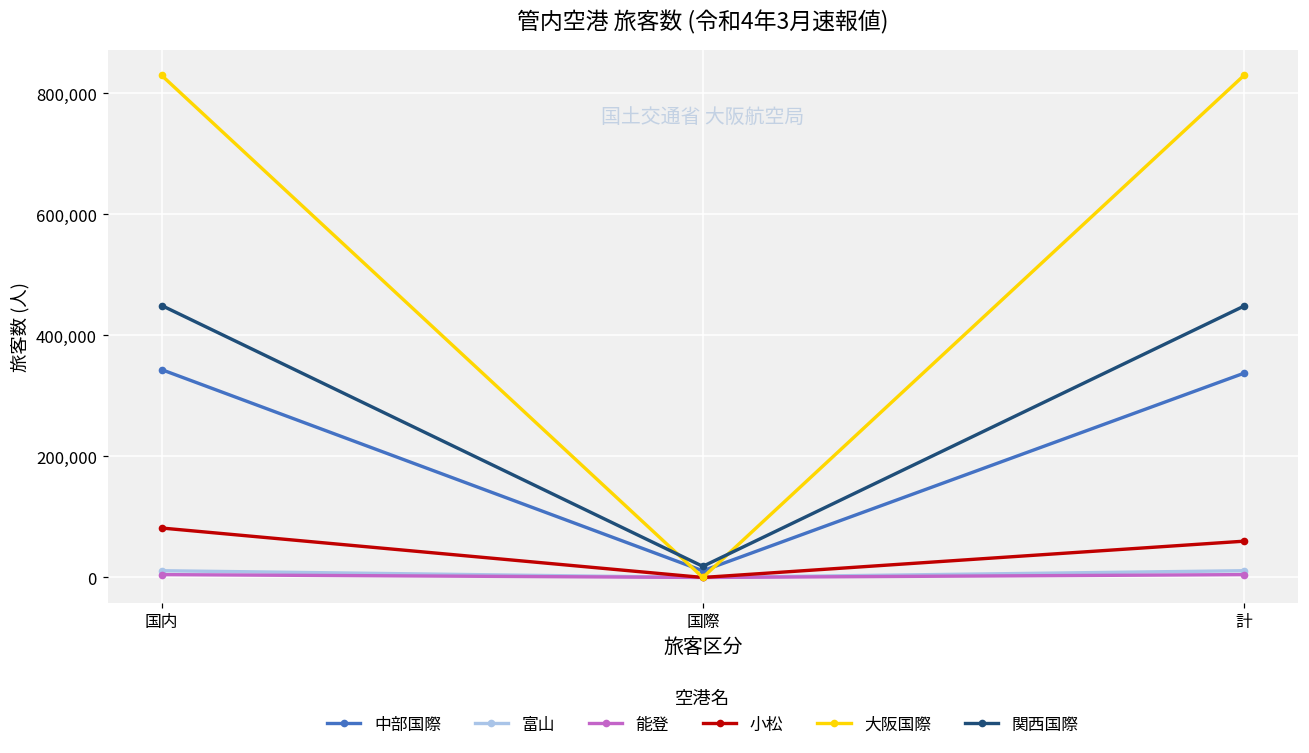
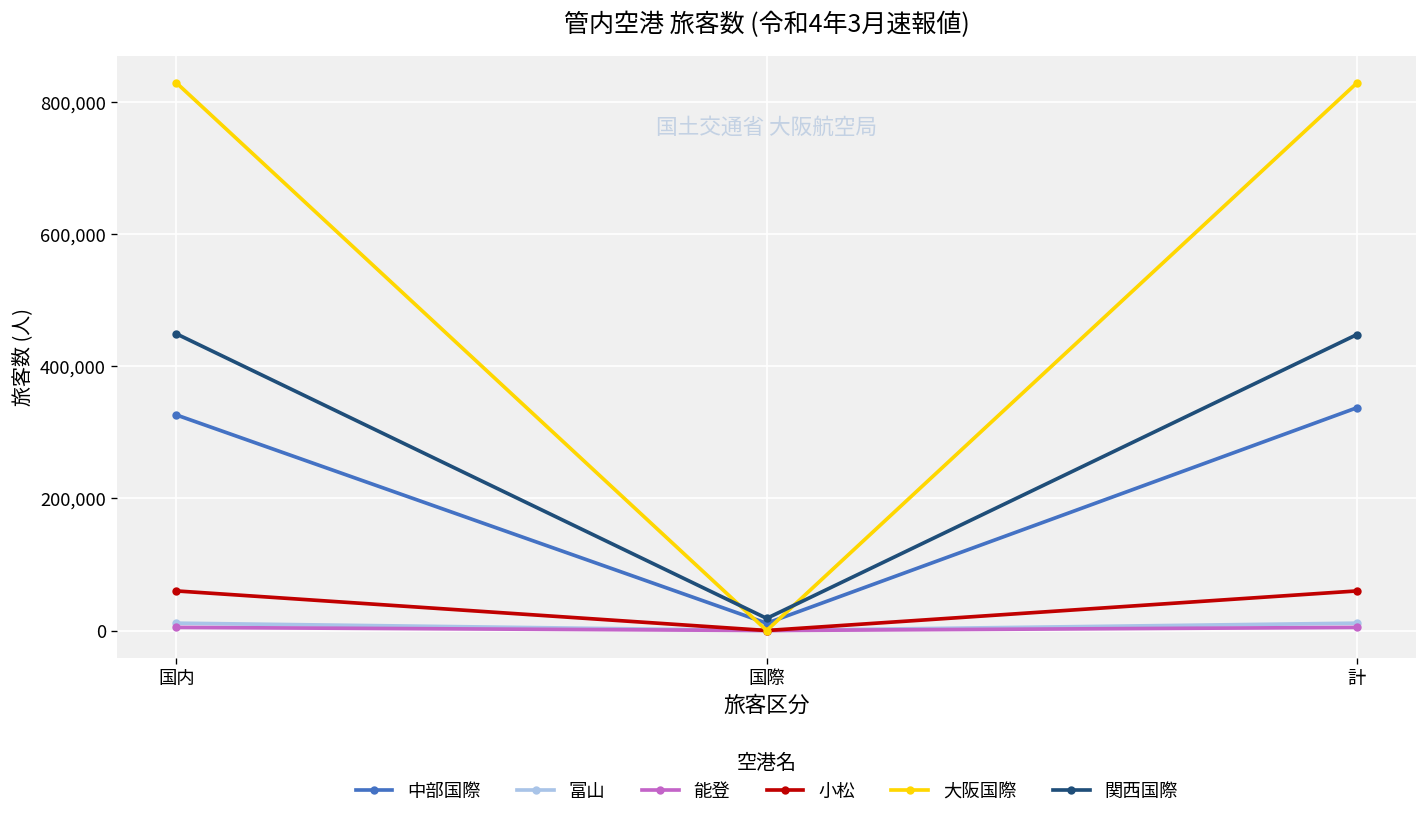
中部国際, 国内: 340,000 -> 330,000
小松, 国内: 80,000 -> 60,000
